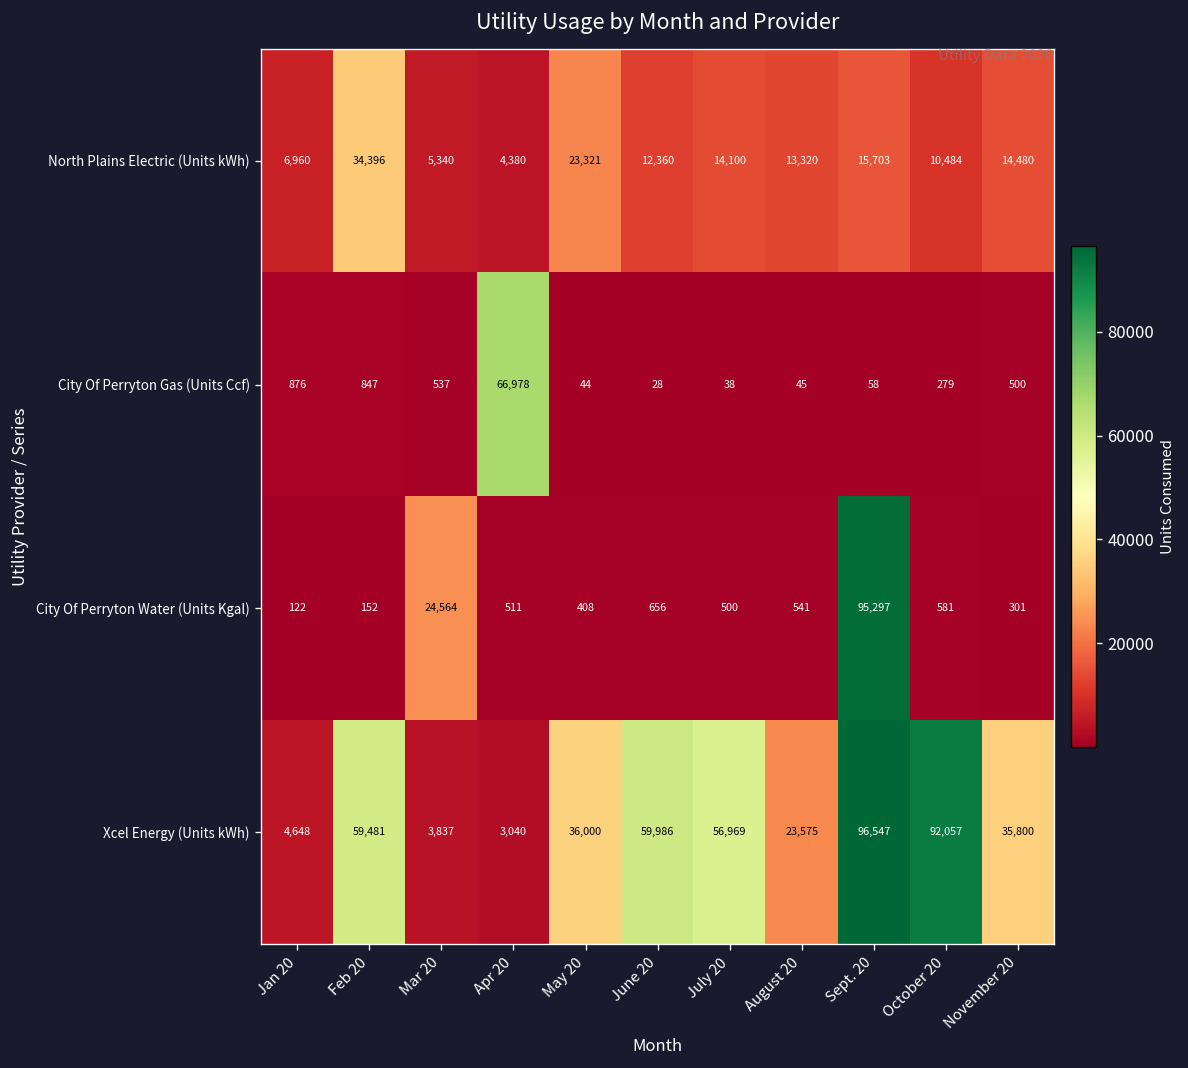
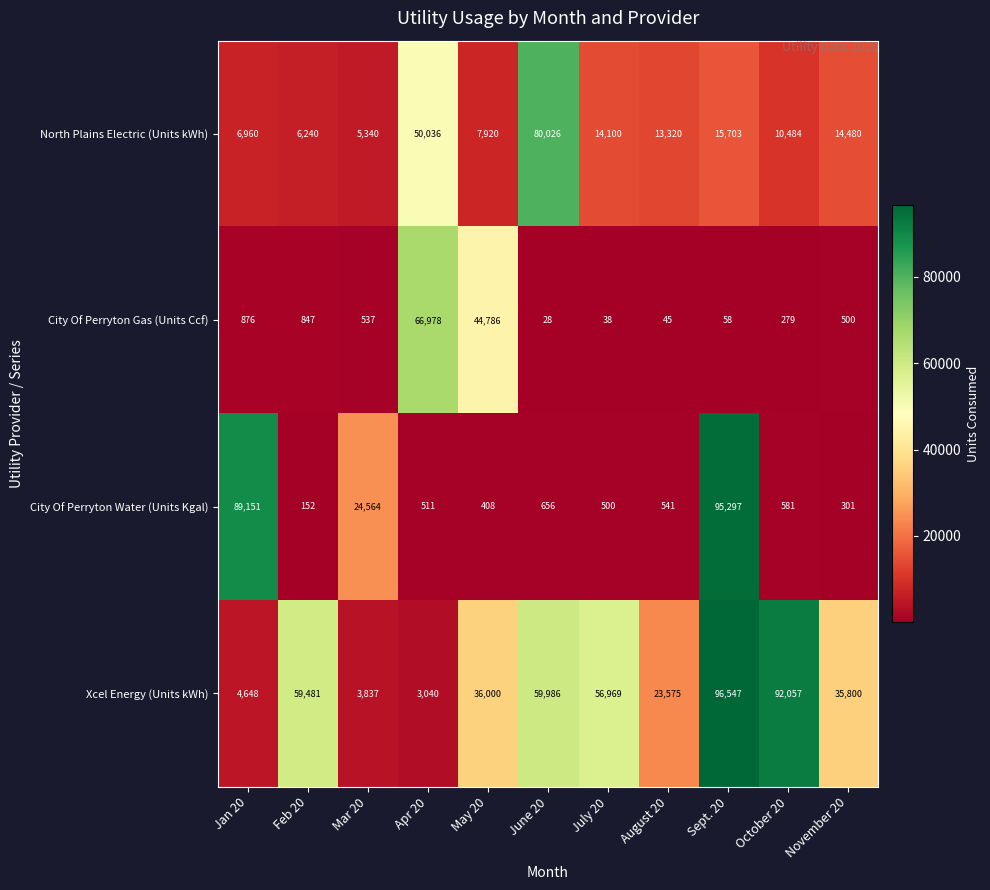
North Plains Electric (Units kWh), Feb 20: 34,396 -> 6,240
North Plains Electric (Units kWh), Apr 20: 4,380 -> 50,036
North Plains Electric (Units kWh), May 20: 23,321 -> 7,920
North Plains Electric (Units kWh), June 20: 12,360 -> 80,026
City Of Perryton Gas (Units Ccf), May 20: 44 -> 44,786
City Of Perryton Water (Units Kgal), Jan 20: 122 -> 89,151
